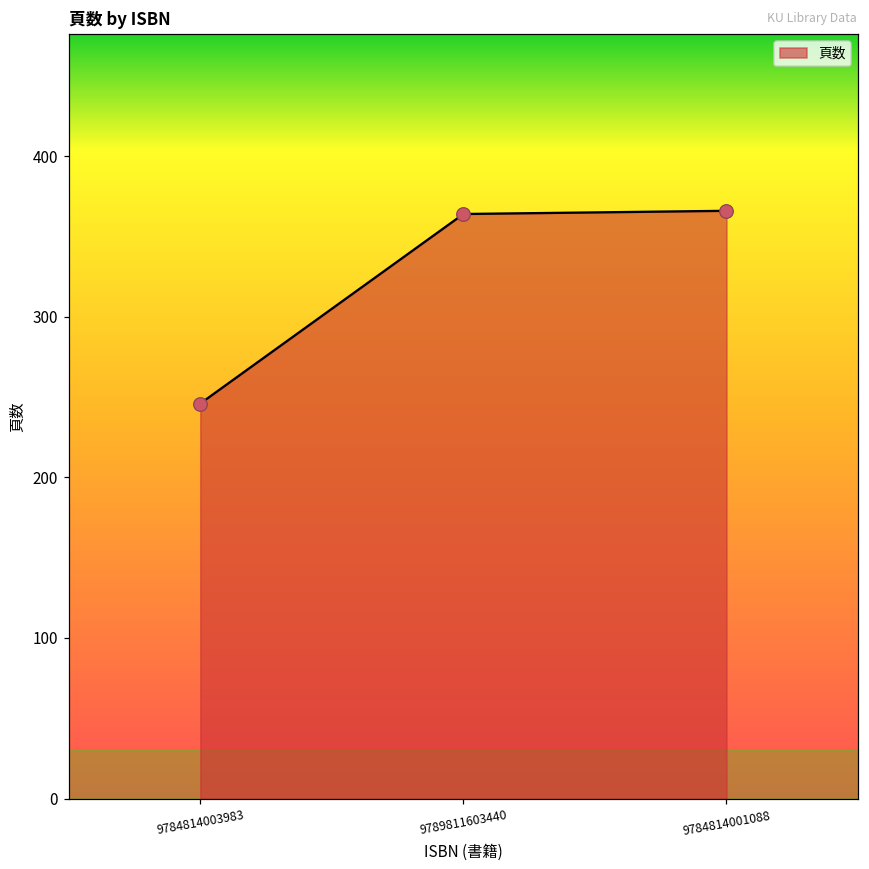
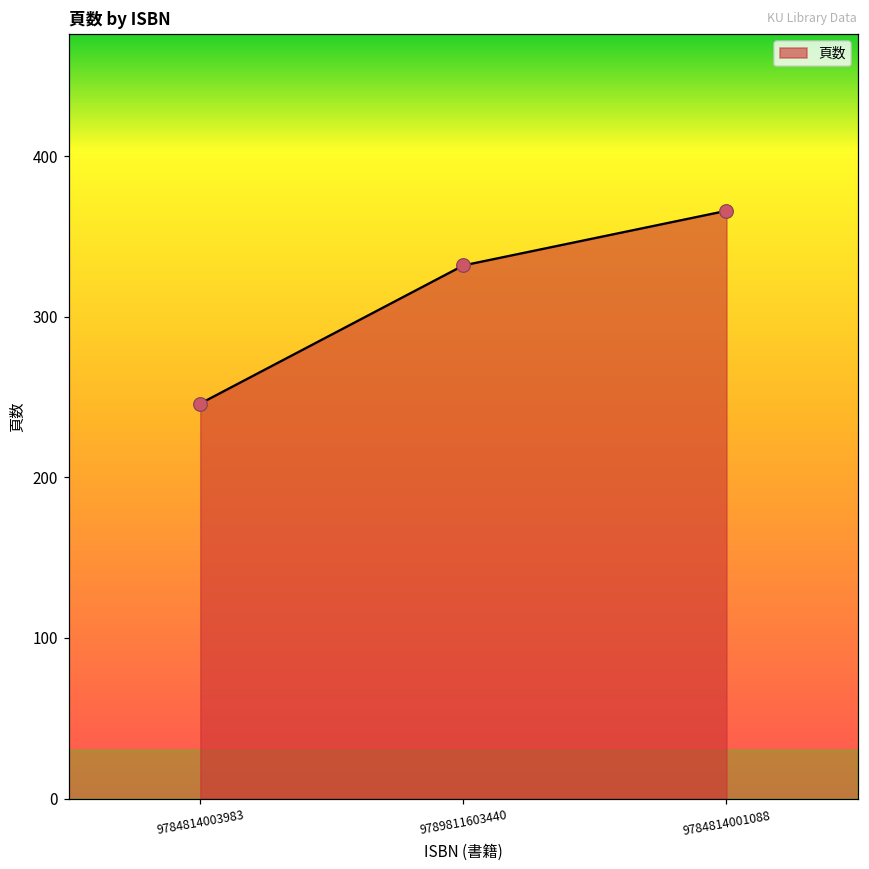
9789811603440: 364 -> 332
